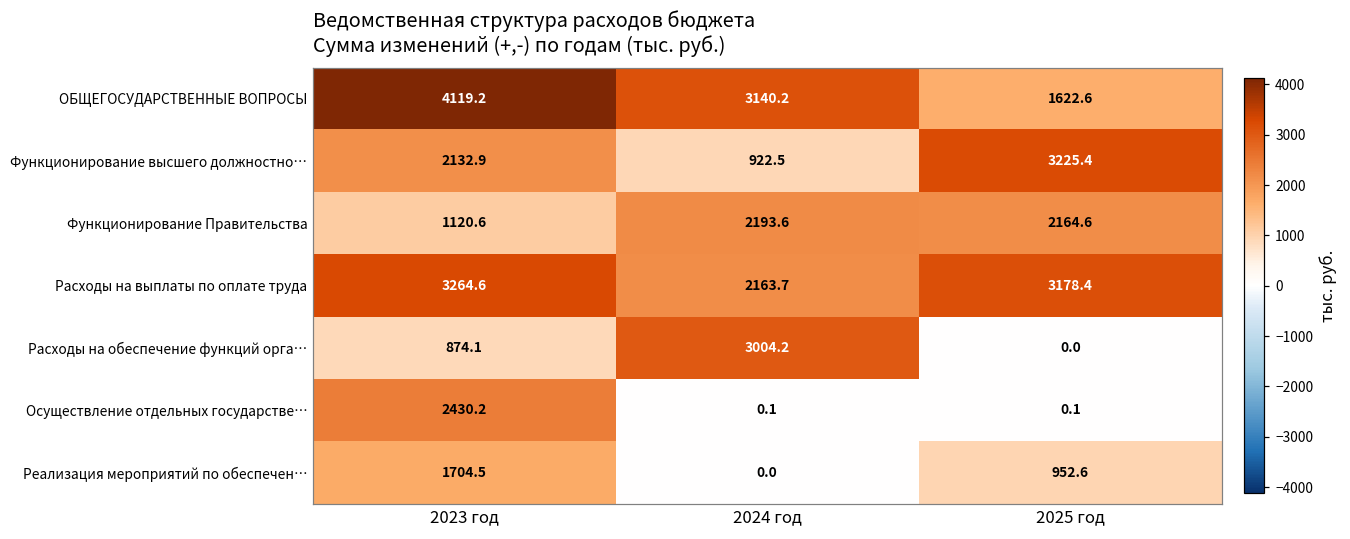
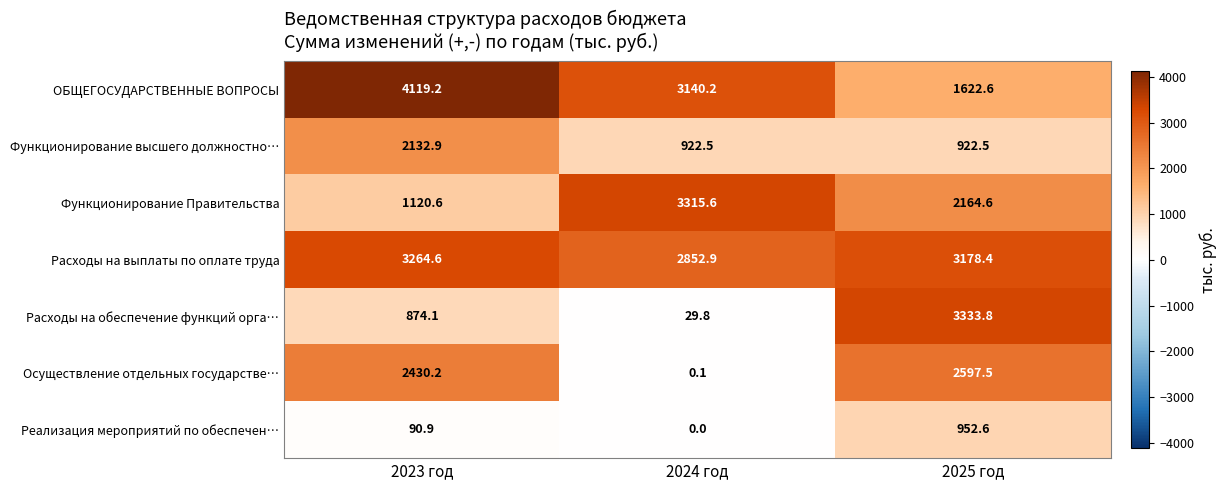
Функционирование высшего должностно…, 2025 год: 3225.4 -> 922.5
Функционирование Правительства, 2024 год: 2193.6 -> 3315.6
Расходы на выплаты по оплате труда, 2024 год: 2163.7 -> 2852.9
Расходы на обеспечение функций орга…, 2024 год: 3004.2 -> 29.8
Расходы на обеспечение функций орга…, 2025 год: 0.0 -> 3333.8
Осуществление отдельных государстве…, 2025 год: 0.1 -> 2597.5
Реализация мероприятий по обеспечен…, 2023 год: 1704.5 -> 90.9
